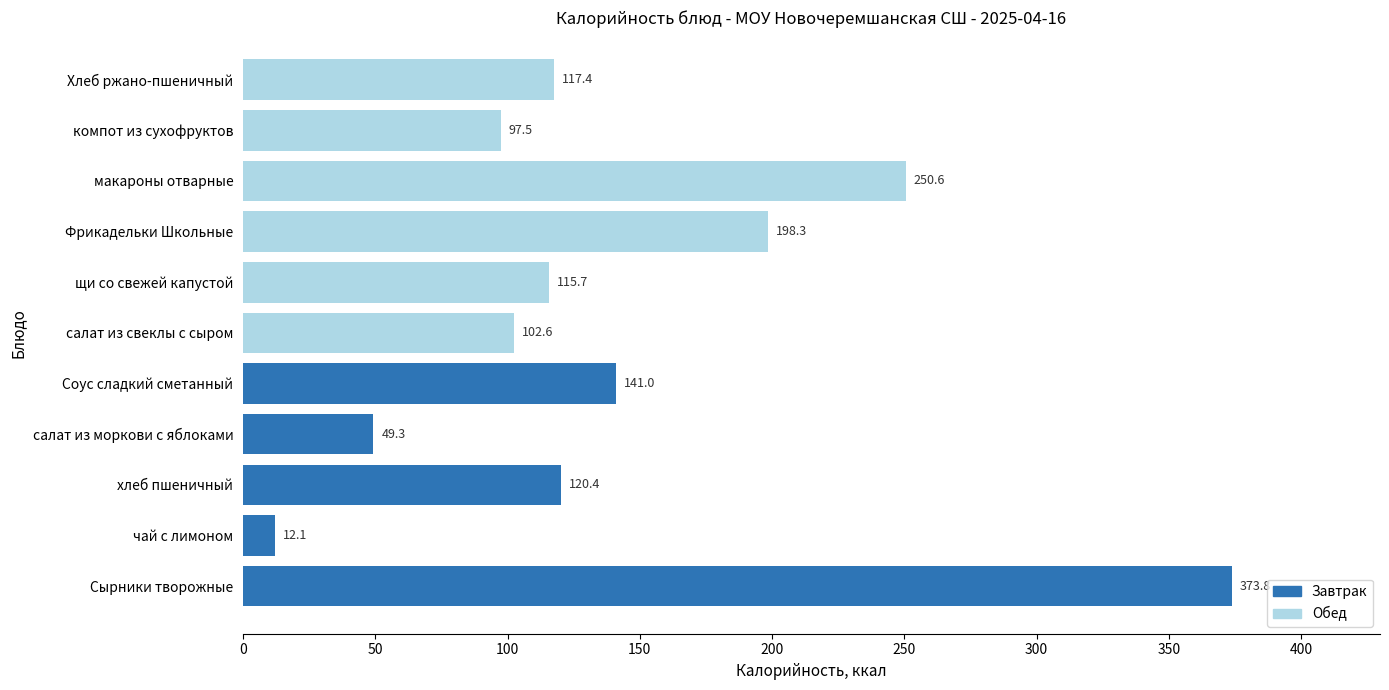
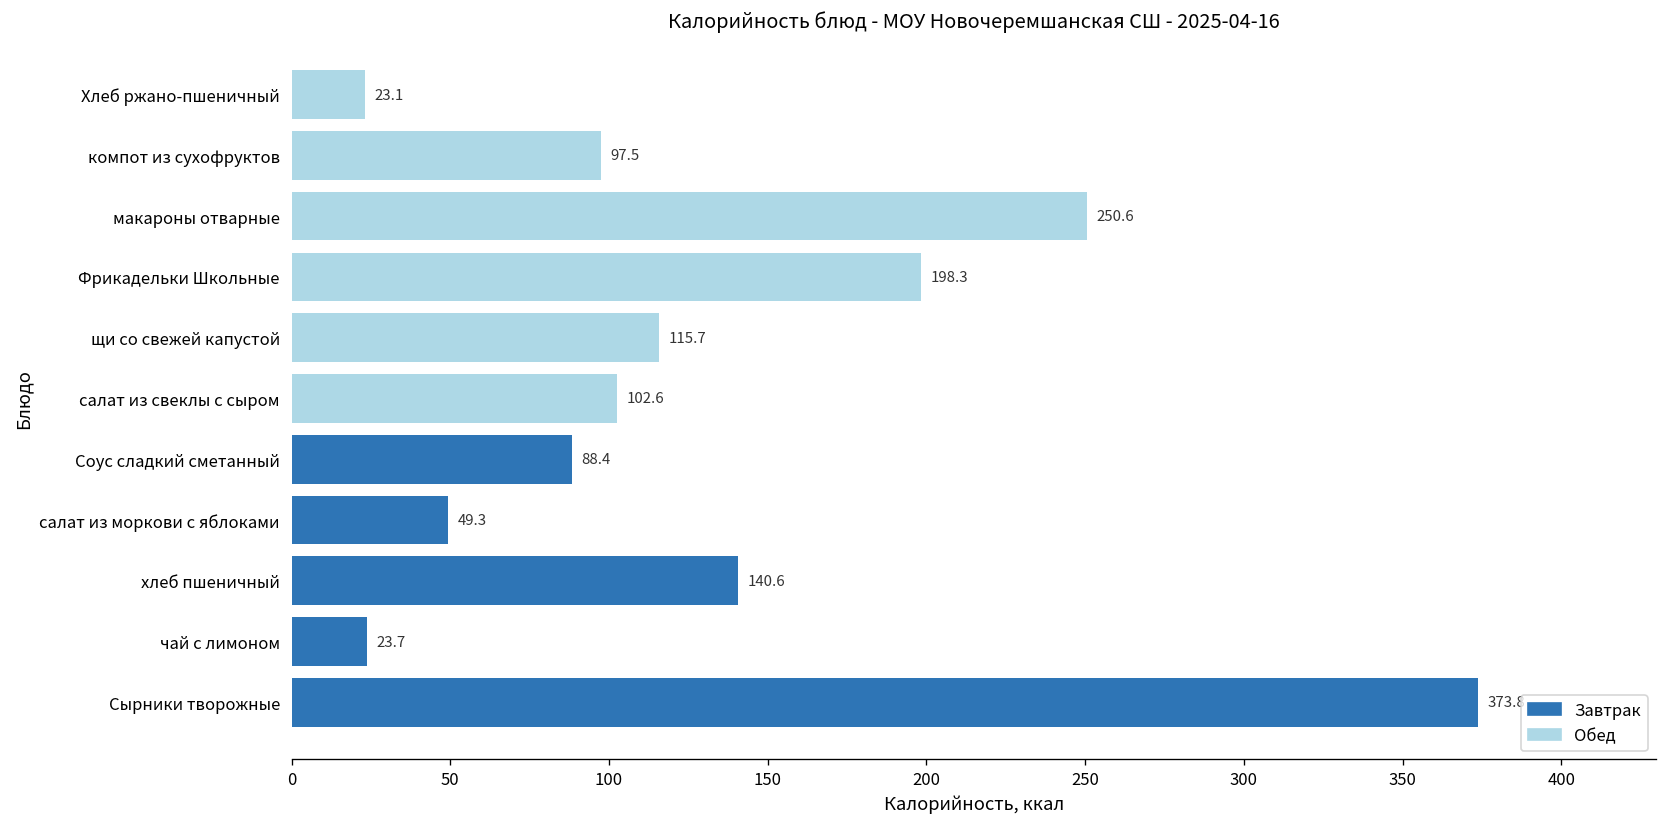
Хлеб ржано-пшеничный: 117.4 -> 23.1
Соус сладкий сметанный: 141.0 -> 88.4
хлеб пшеничный: 120.4 -> 140.6
чай с лимоном: 12.1 -> 23.7
